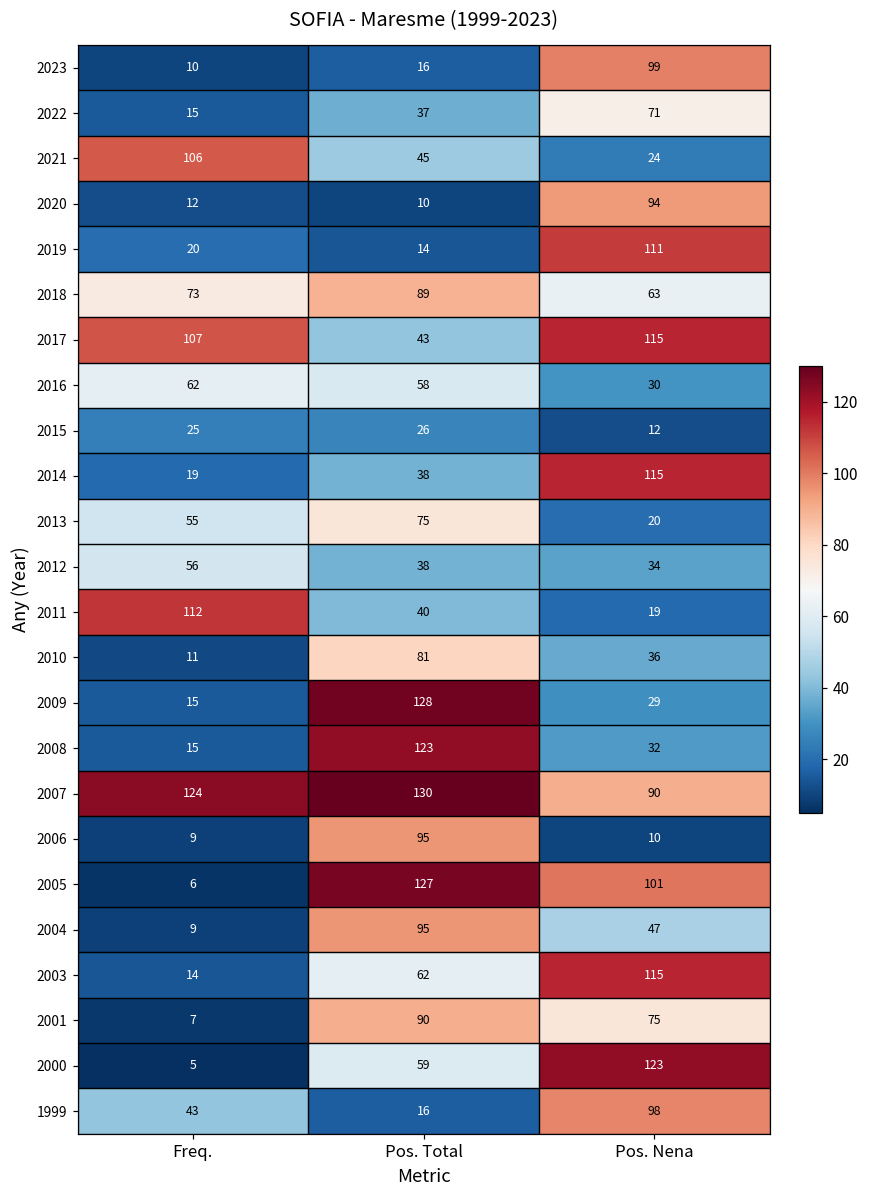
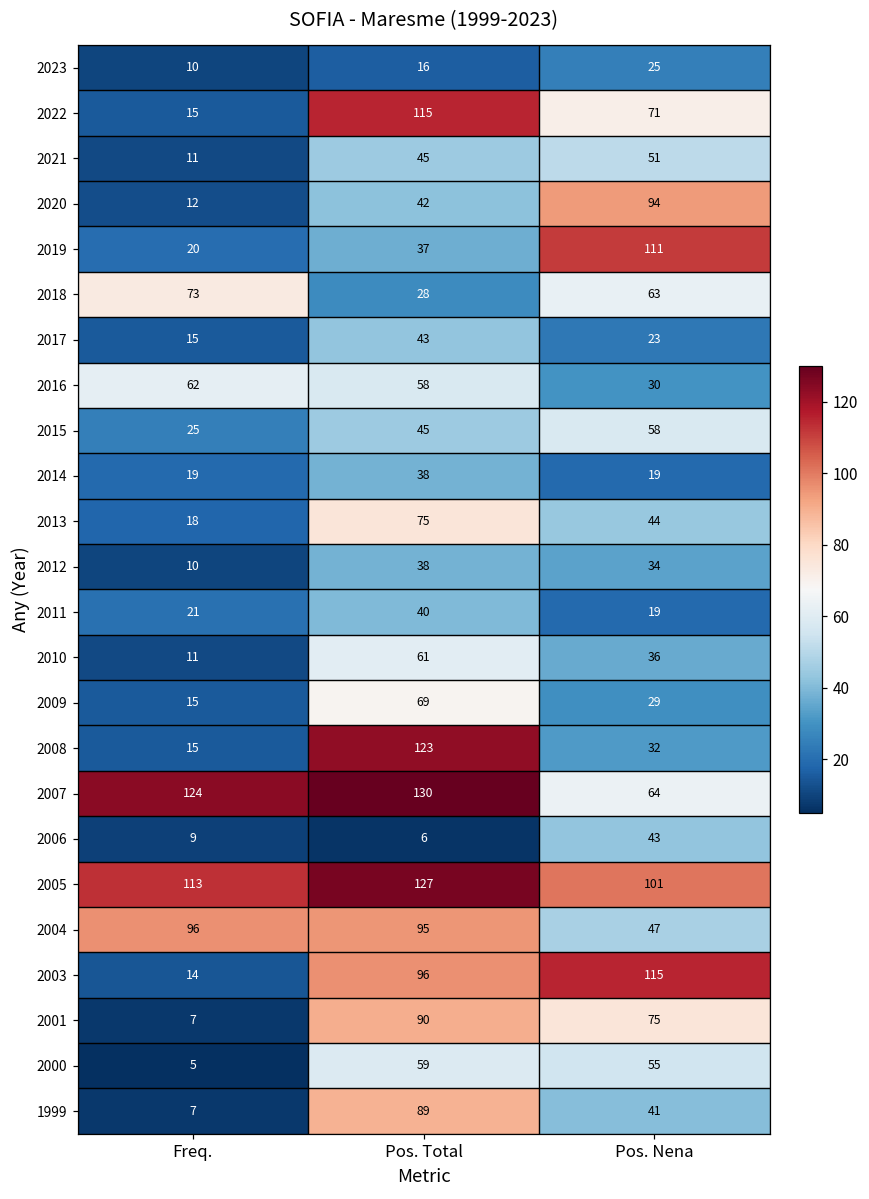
2023, Pos. Nena: 99 -> 25
2022, Pos. Total: 37 -> 115
2021, Freq.: 106 -> 11
2021, Pos. Nena: 24 -> 51
2020, Pos. Total: 10 -> 42
2019, Pos. Total: 14 -> 37
2018, Pos. Total: 89 -> 28
2017, Freq.: 107 -> 15
2017, Pos. Nena: 115 -> 23
2015, Pos. Total: 26 -> 45
2015, Pos. Nena: 12 -> 58
2014, Pos. Nena: 115 -> 19
2013, Freq.: 55 -> 18
2013, Pos. Nena: 20 -> 44
2012, Freq.: 56 -> 10
2011, Freq.: 112 -> 21
2010, Pos. Total: 81 -> 61
2009, Pos. Total: 128 -> 69
2007, Pos. Nena: 90 -> 64
2006, Pos. Total: 95 -> 6
2006, Pos. Nena: 10 -> 43
2005, Freq.: 6 -> 113
2004, Freq.: 9 -> 96
2003, Pos. Total: 62 -> 96
2000, Pos. Nena: 123 -> 55
1999, Freq.: 43 -> 7
1999, Pos. Total: 16 -> 89
1999, Pos. Nena: 98 -> 41
